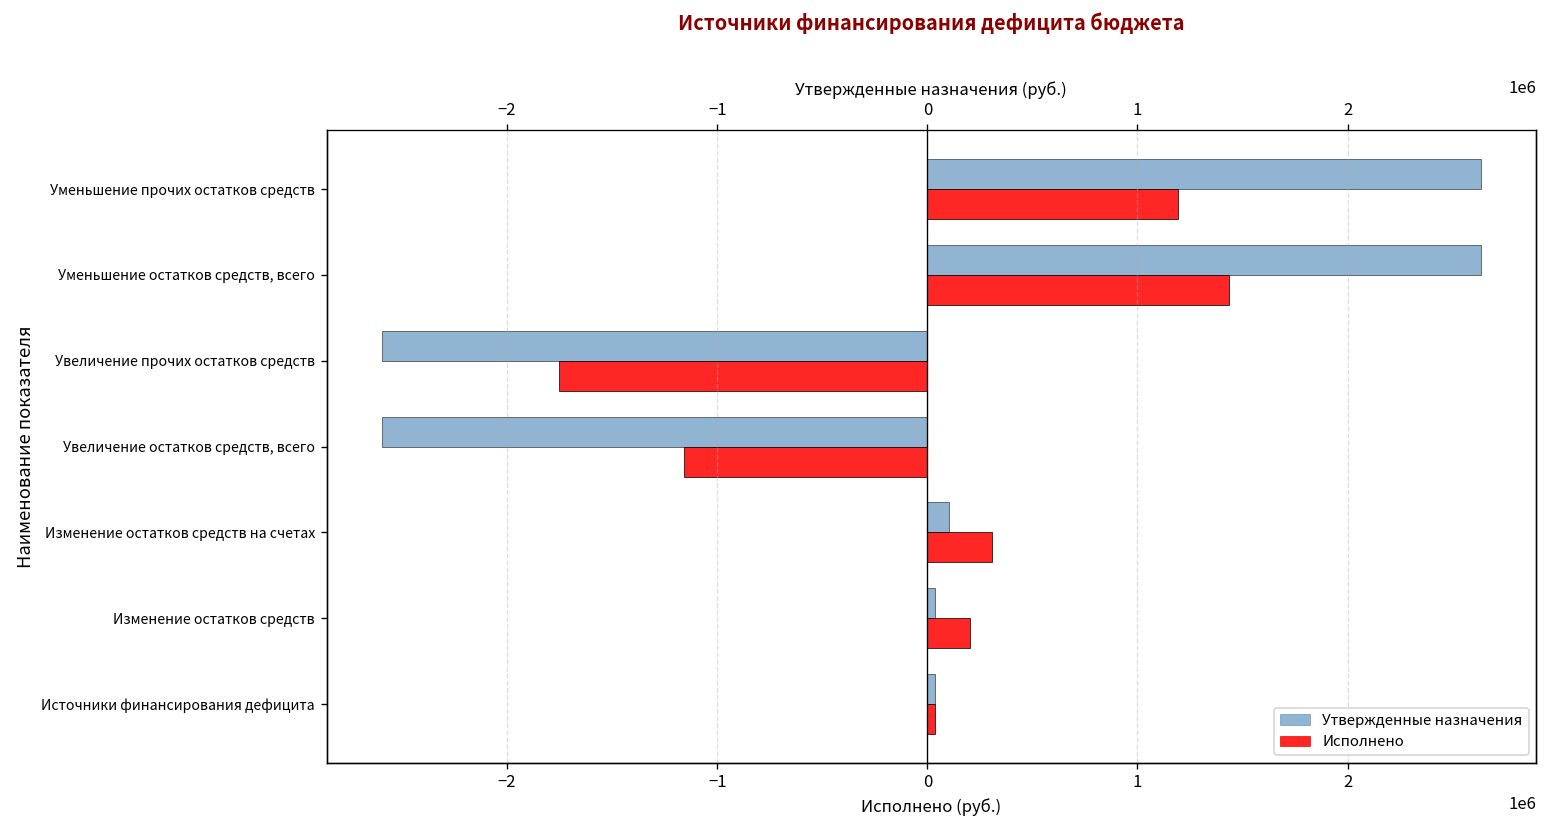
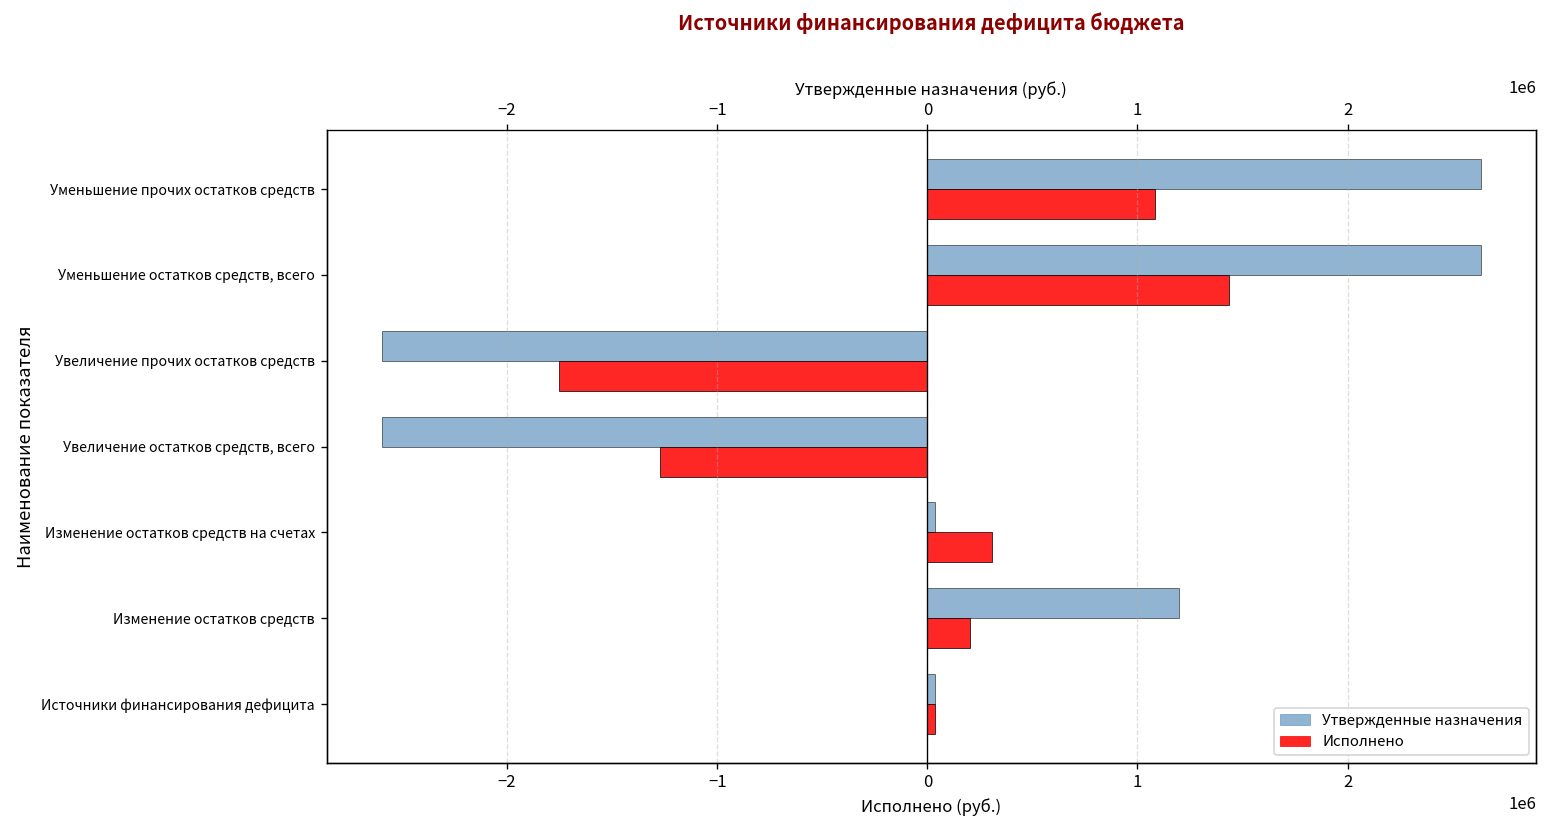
Исполнено, Уменьшение прочих остатков средств: 1190000 -> 1080000
Исполнено, Увеличение остатков средств, всего: -1160000 -> -1270000
Утвержденные назначения, Изменение остатков средств на счетах: 100000 -> 40000
Утвержденные назначения, Изменение остатков средств: 40000 -> 1200000
